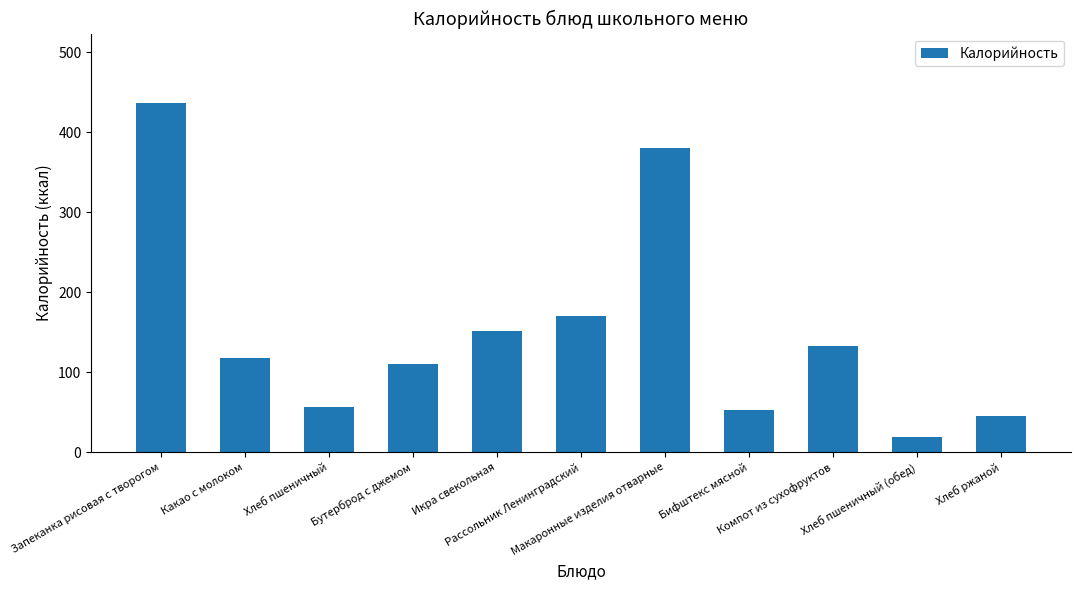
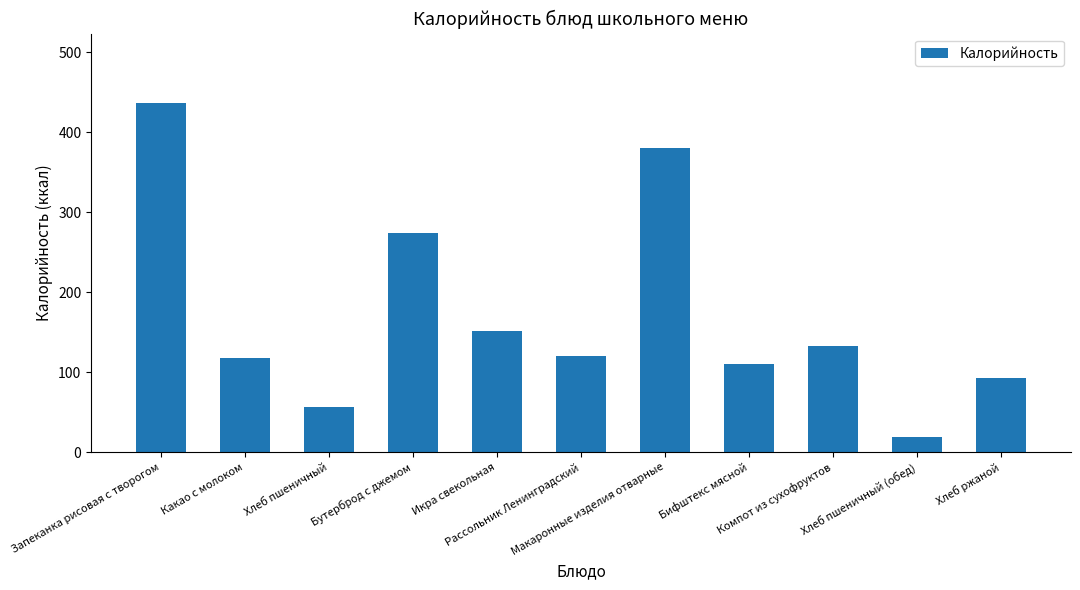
Бутерброд с джемом: 110 -> 270
Рассольник Ленинградский: 170 -> 120
Бифштекс мясной: 50 -> 110
Хлеб ржаной: 50 -> 90
